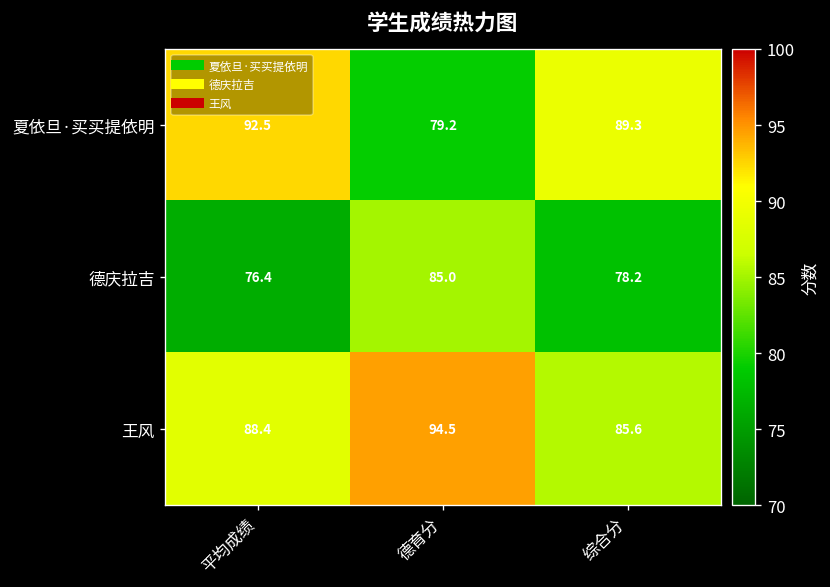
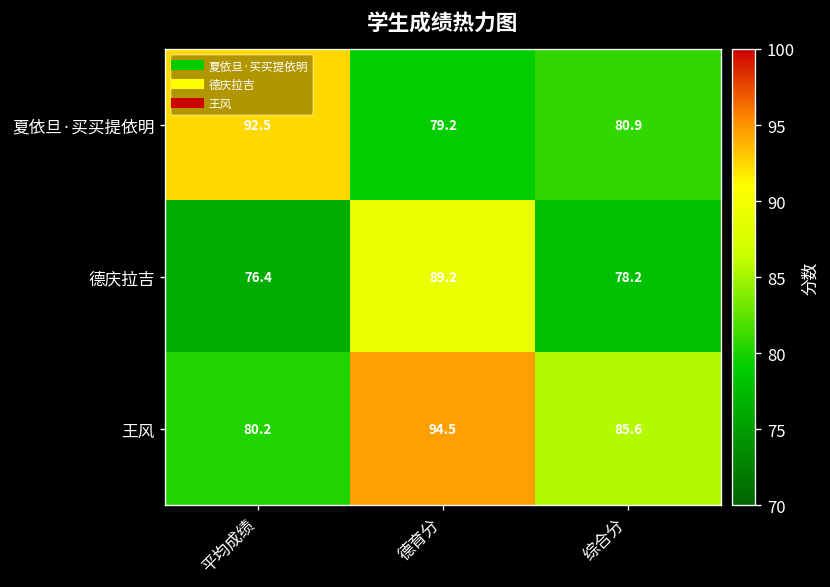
夏依旦·买买提依明, 综合分: 89.3 -> 80.9
德庆拉吉, 德育分: 85.0 -> 89.2
王风, 平均成绩: 88.4 -> 80.2
